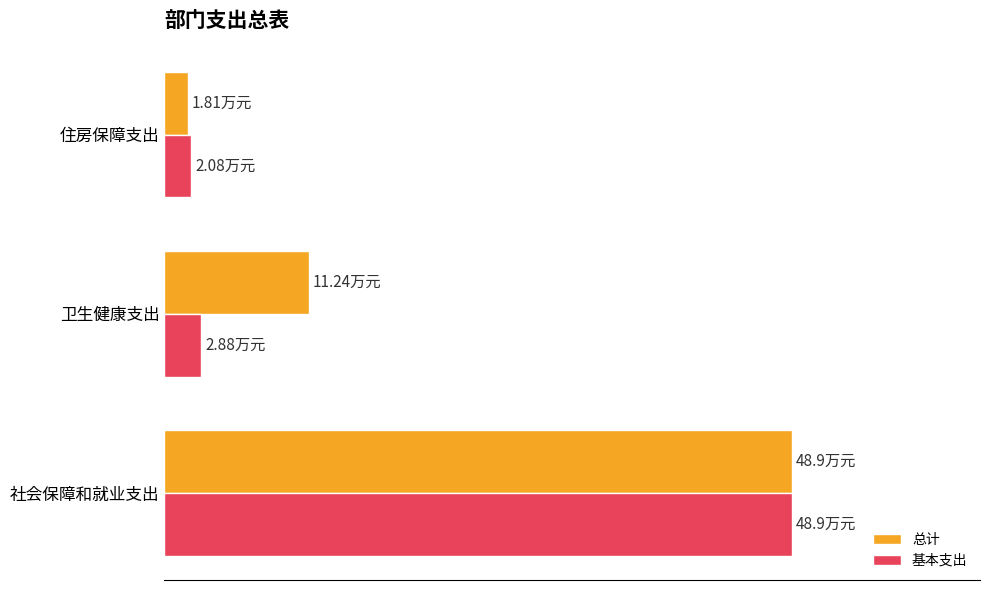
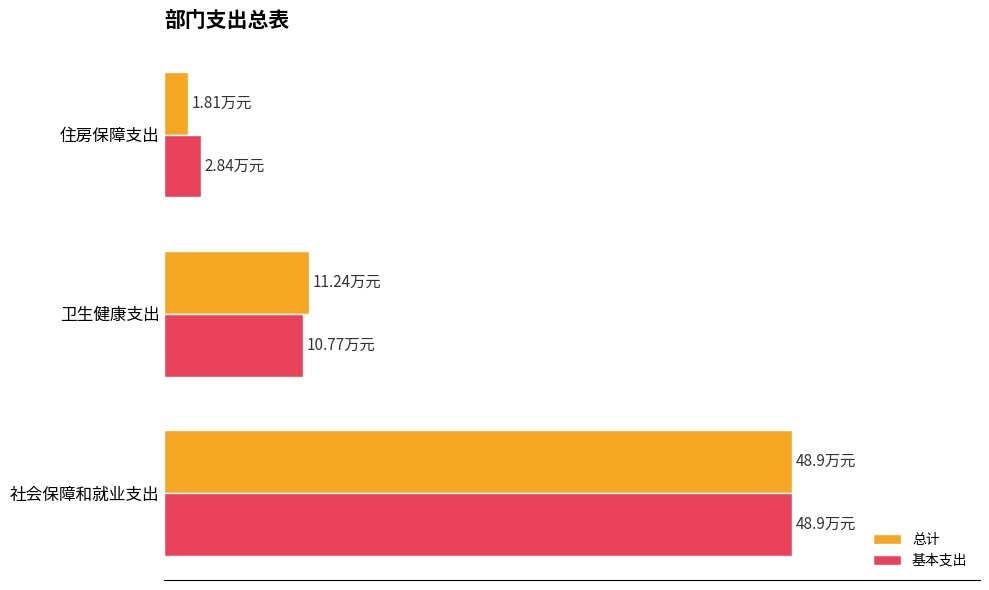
基本支出, 住房保障支出: 2.08 -> 2.84
基本支出, 卫生健康支出: 2.88 -> 10.77
